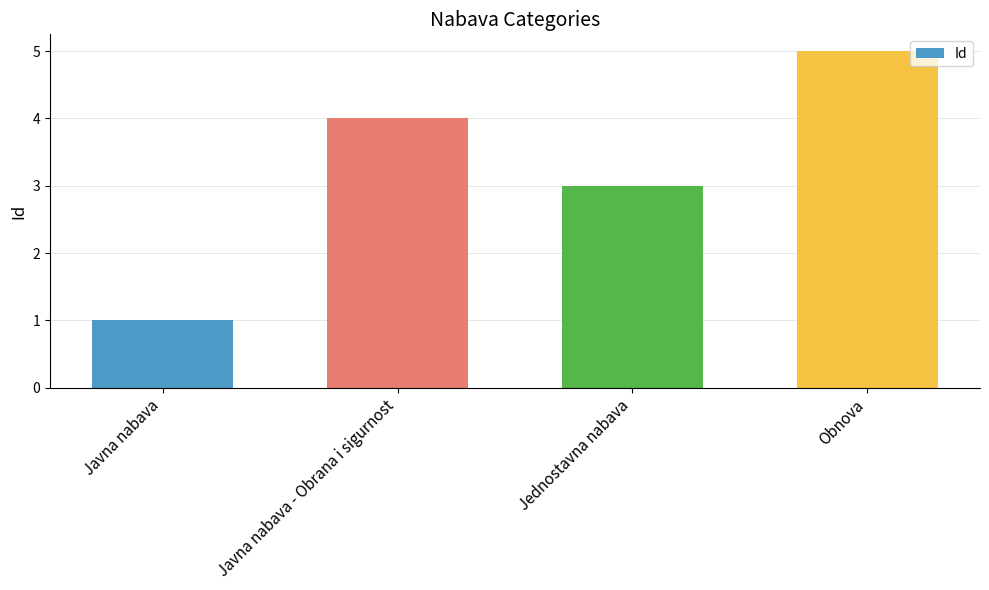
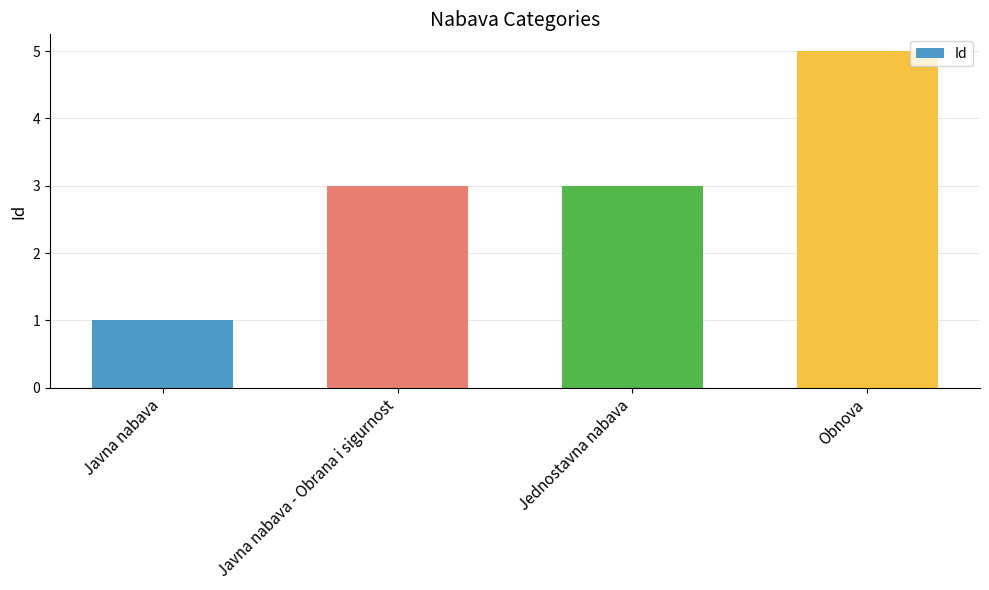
Javna nabava - Obrana i sigurnost: 4 -> 3
